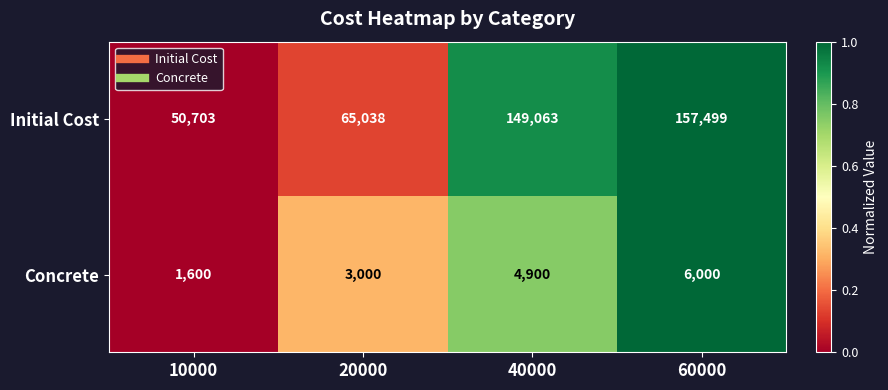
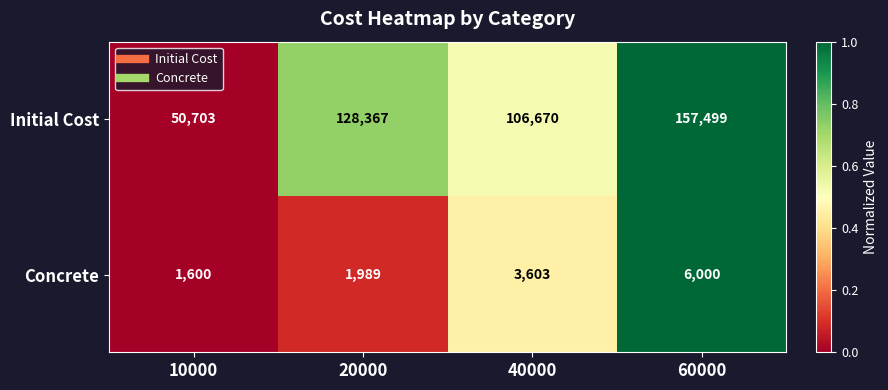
Initial Cost, 20000: 65,038 -> 128,367
Initial Cost, 40000: 149,063 -> 106,670
Concrete, 20000: 3,000 -> 1,989
Concrete, 40000: 4,900 -> 3,603
